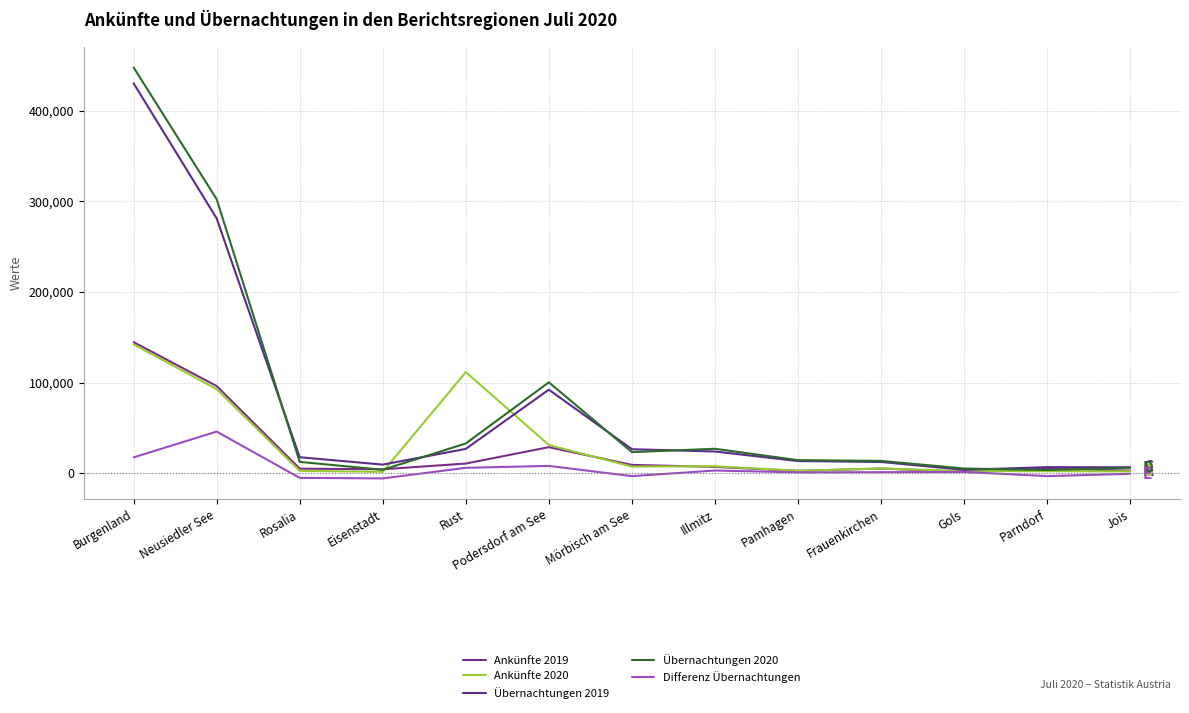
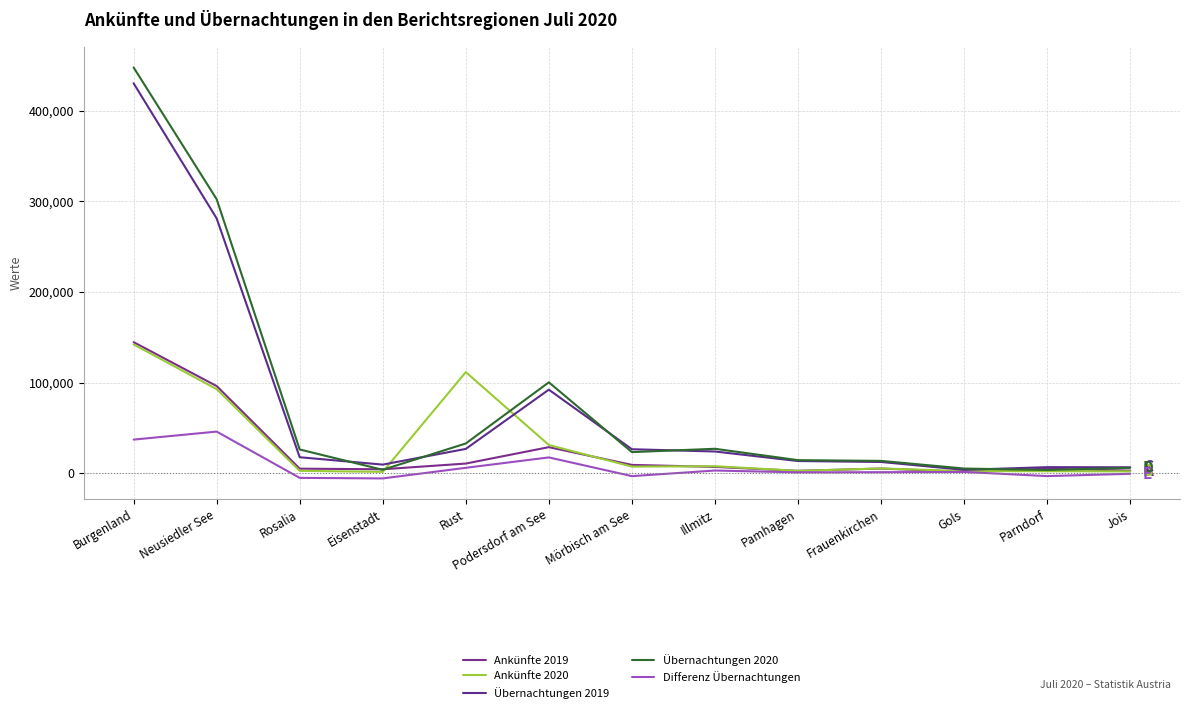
Differenz Übernachtungen, Burgenland: 20,000 -> 40,000
Übernachtungen 2020, Rosalia: 10,000 -> 30,000
Differenz Übernachtungen, Podersdorf am See: 10,000 -> 20,000
